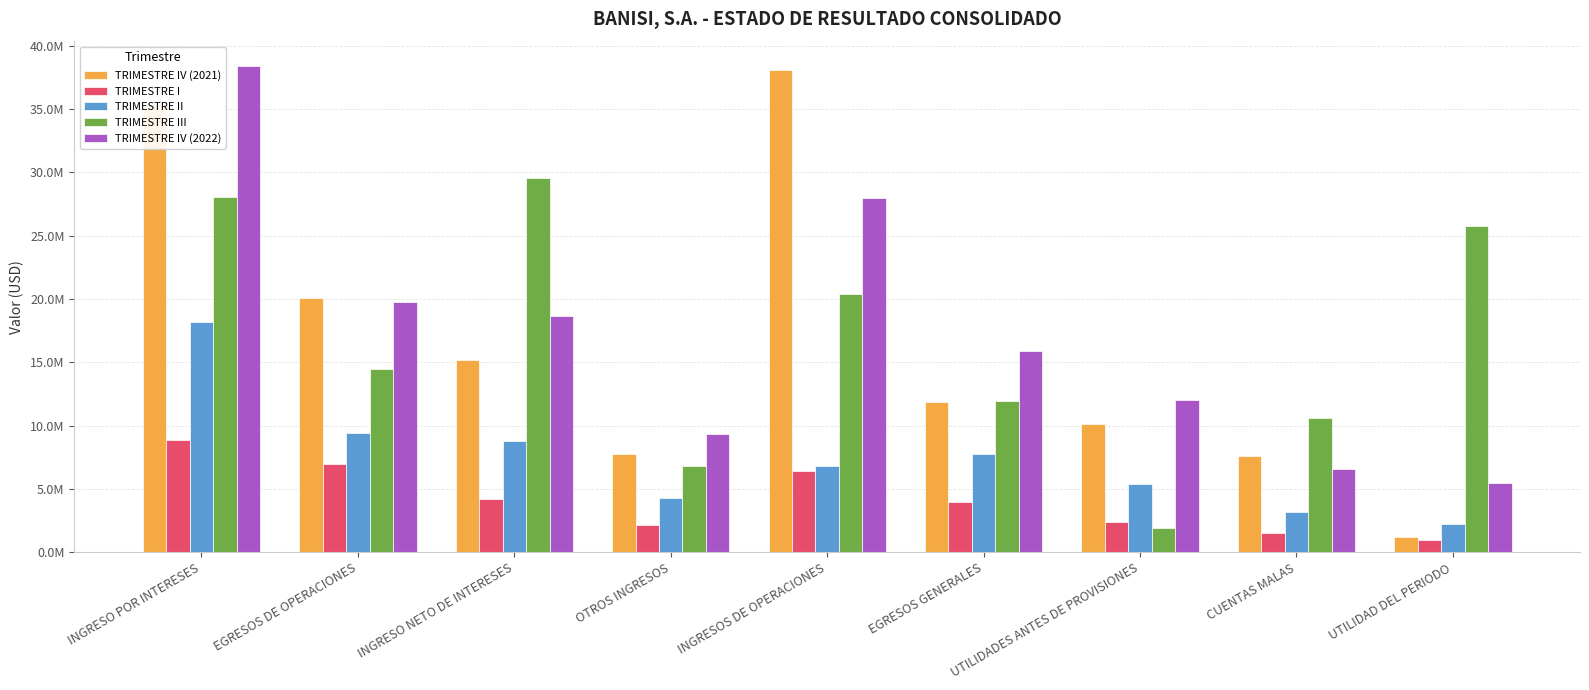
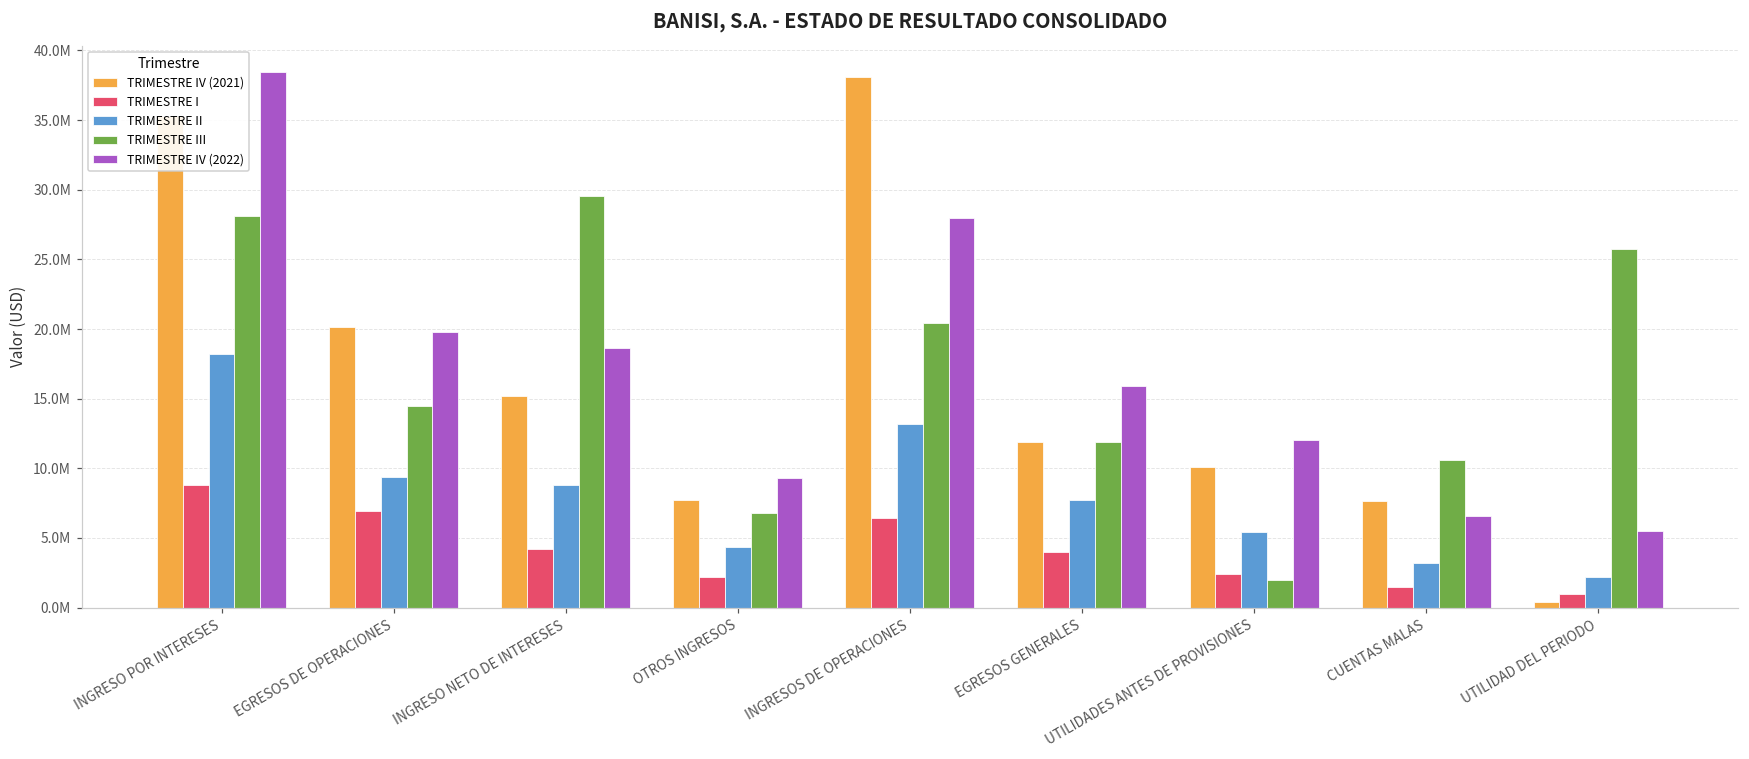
TRIMESTRE II, INGRESOS DE OPERACIONES: 6800000 -> 13200000
TRIMESTRE IV (2021), UTILIDAD DEL PERIODO: 1300000 -> 400000
